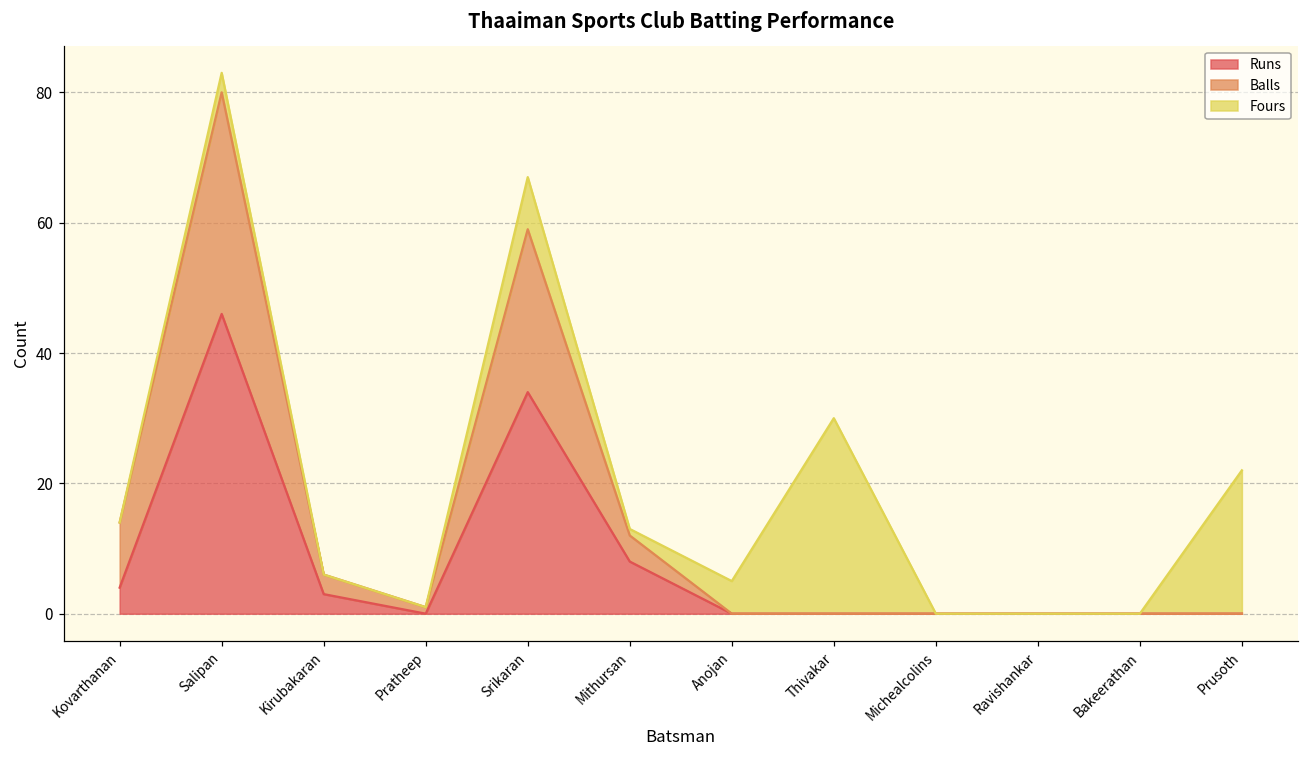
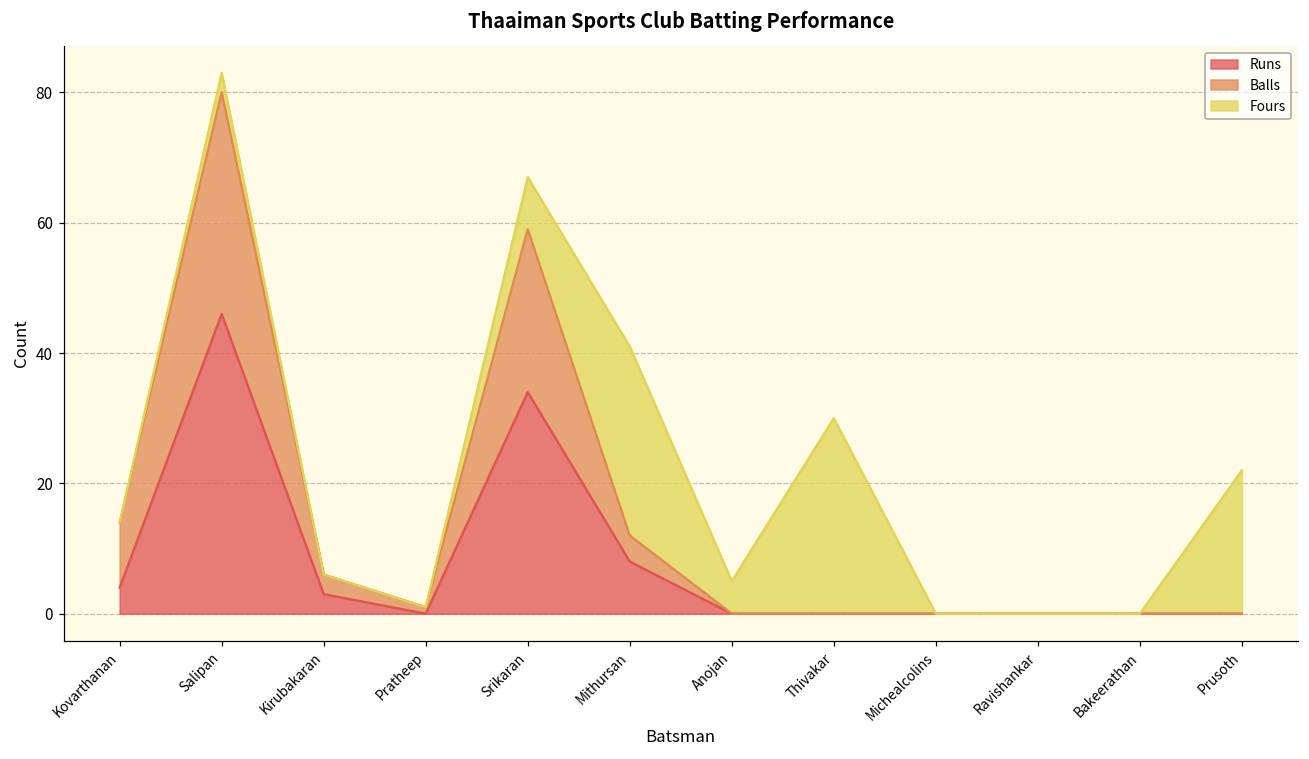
Fours, Mithursan: 1 -> 29
